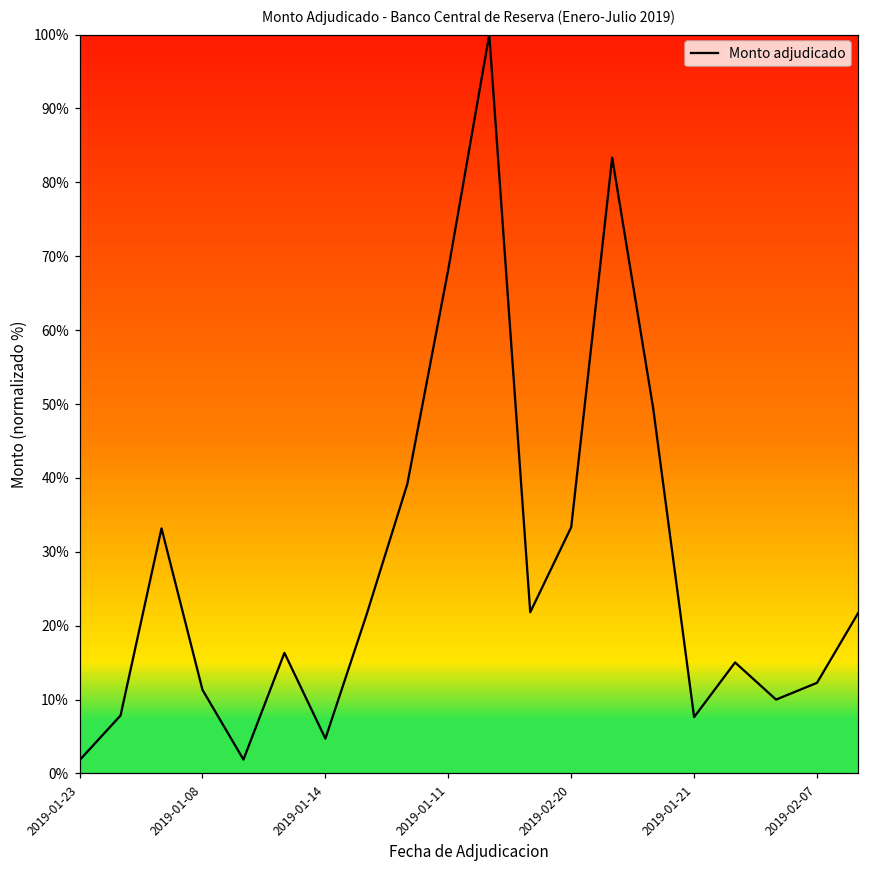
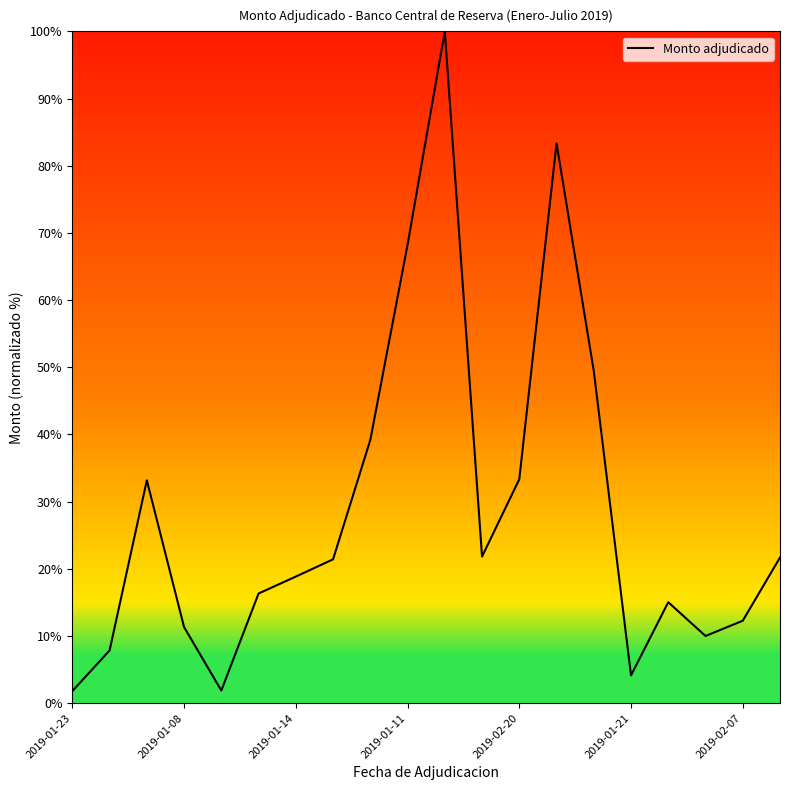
2019-01-14: 5% -> 19%
2019-01-21: 8% -> 4%
